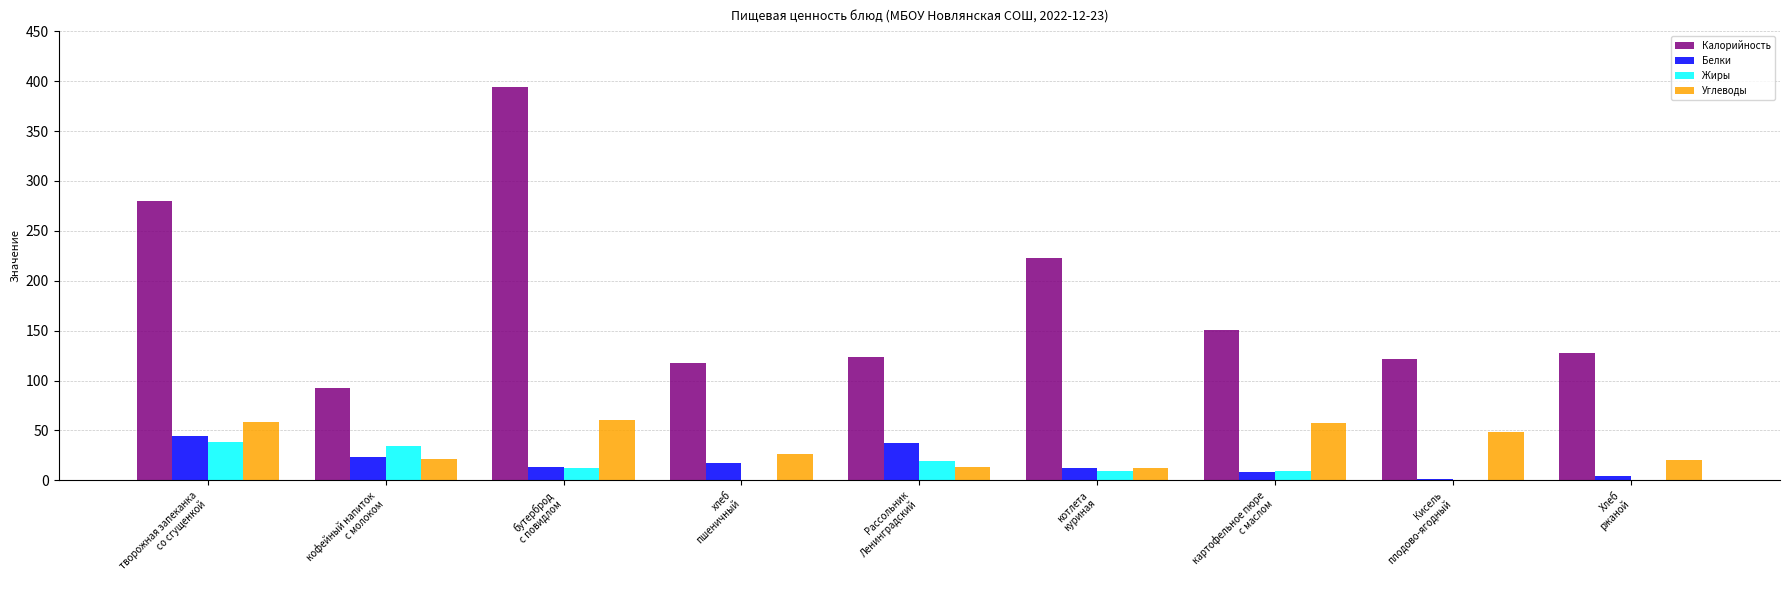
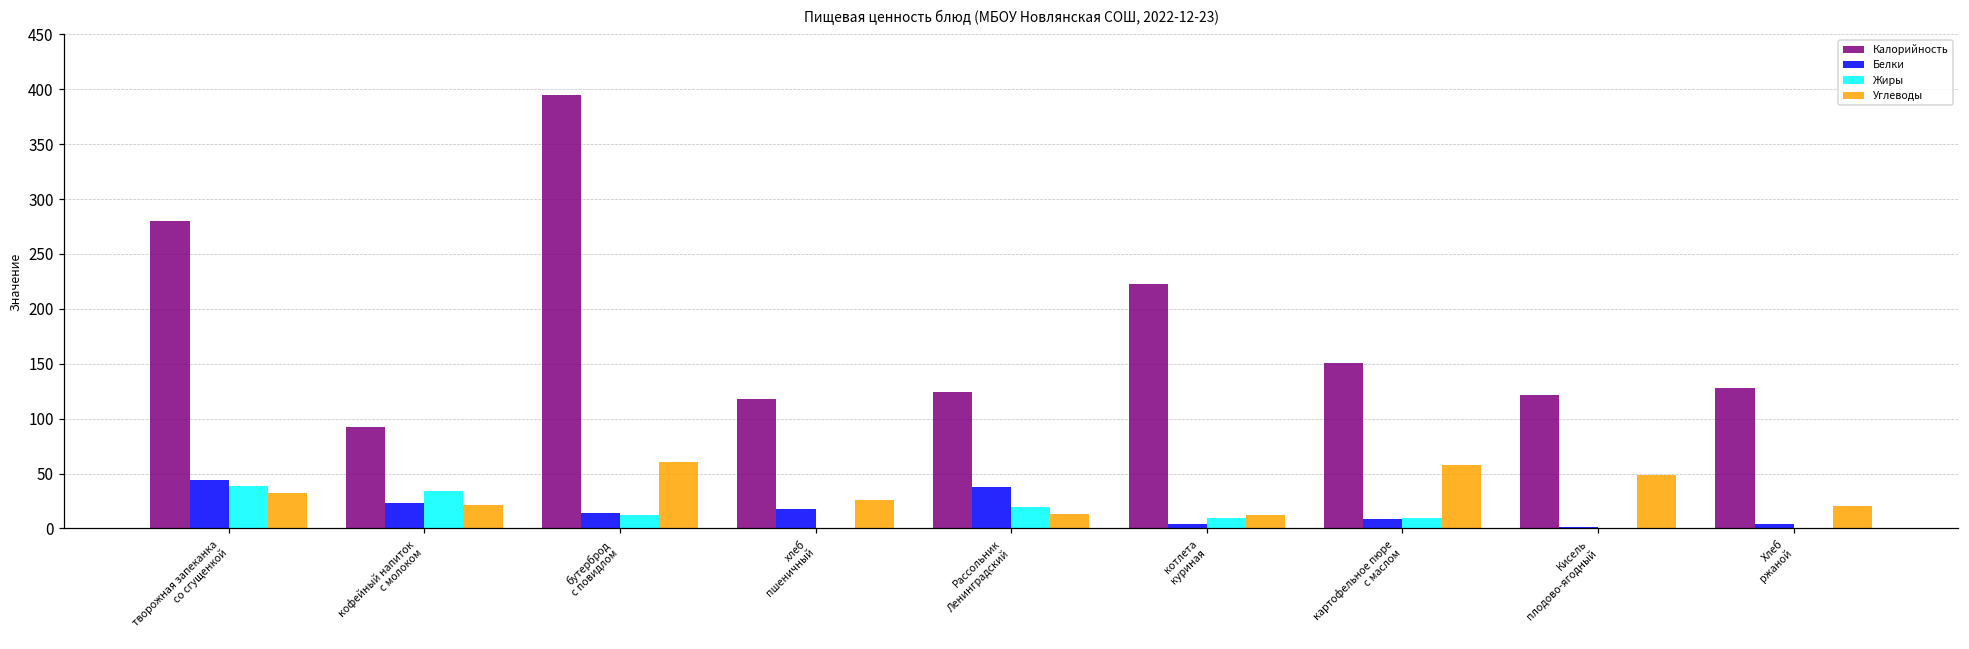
Углеводы, творожная запеканка со сгущенкой: 60 -> 30
Белки, котлета куриная: 10 -> 0
